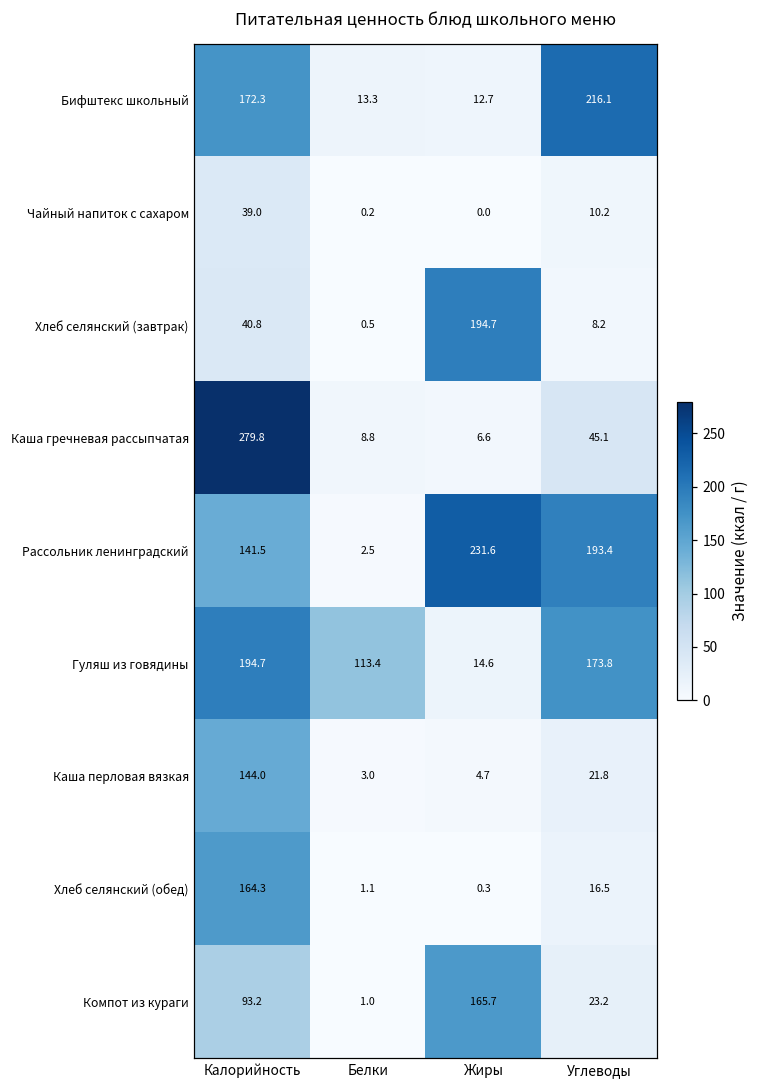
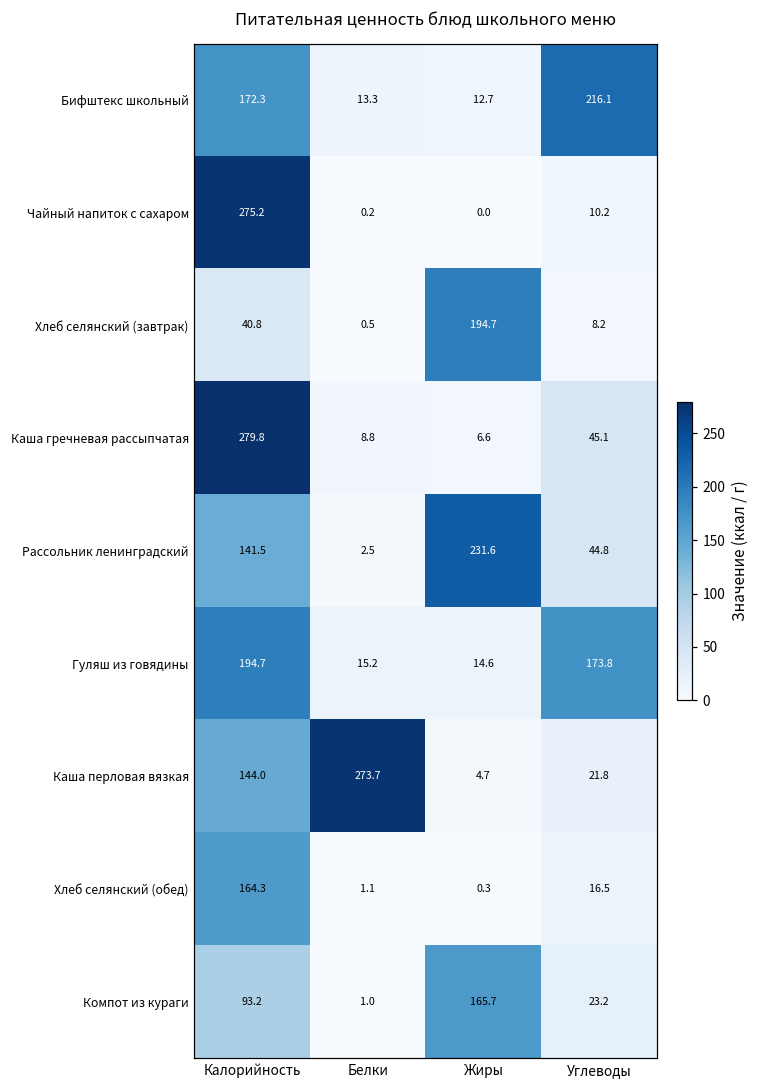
Чайный напиток с сахаром, Калорийность: 39.0 -> 275.2
Рассольник ленинградский, Углеводы: 193.4 -> 44.8
Гуляш из говядины, Белки: 113.4 -> 15.2
Каша перловая вязкая, Белки: 3.0 -> 273.7
